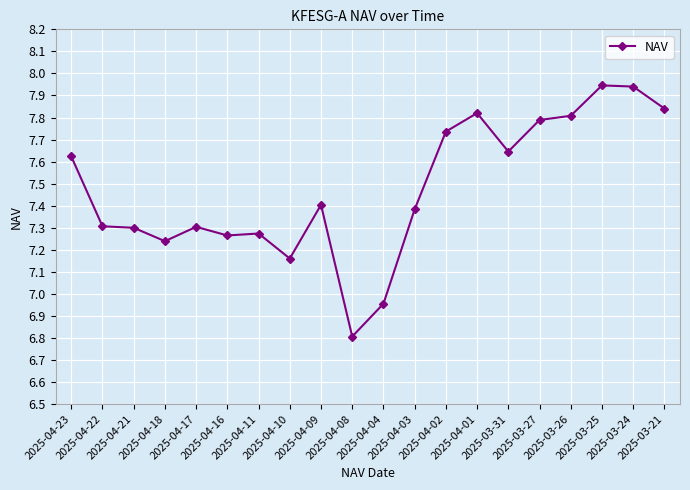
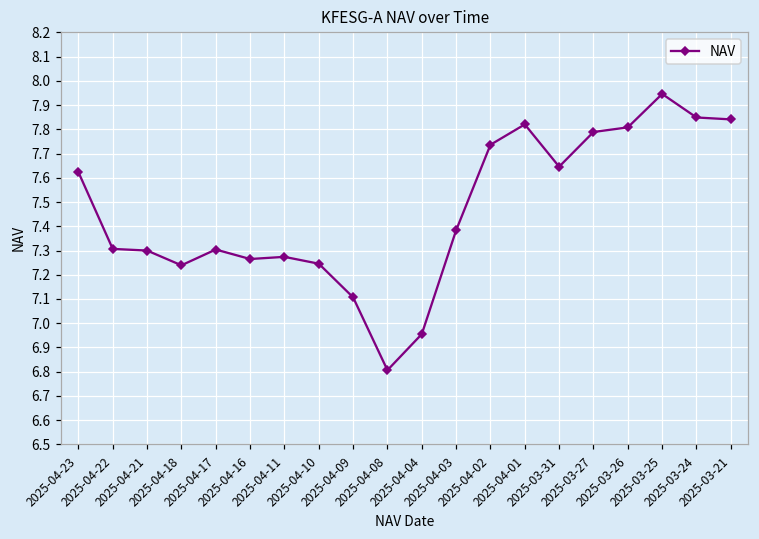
2025-04-10: 7.16 -> 7.25
2025-04-09: 7.40 -> 7.11
2025-03-24: 7.94 -> 7.85
